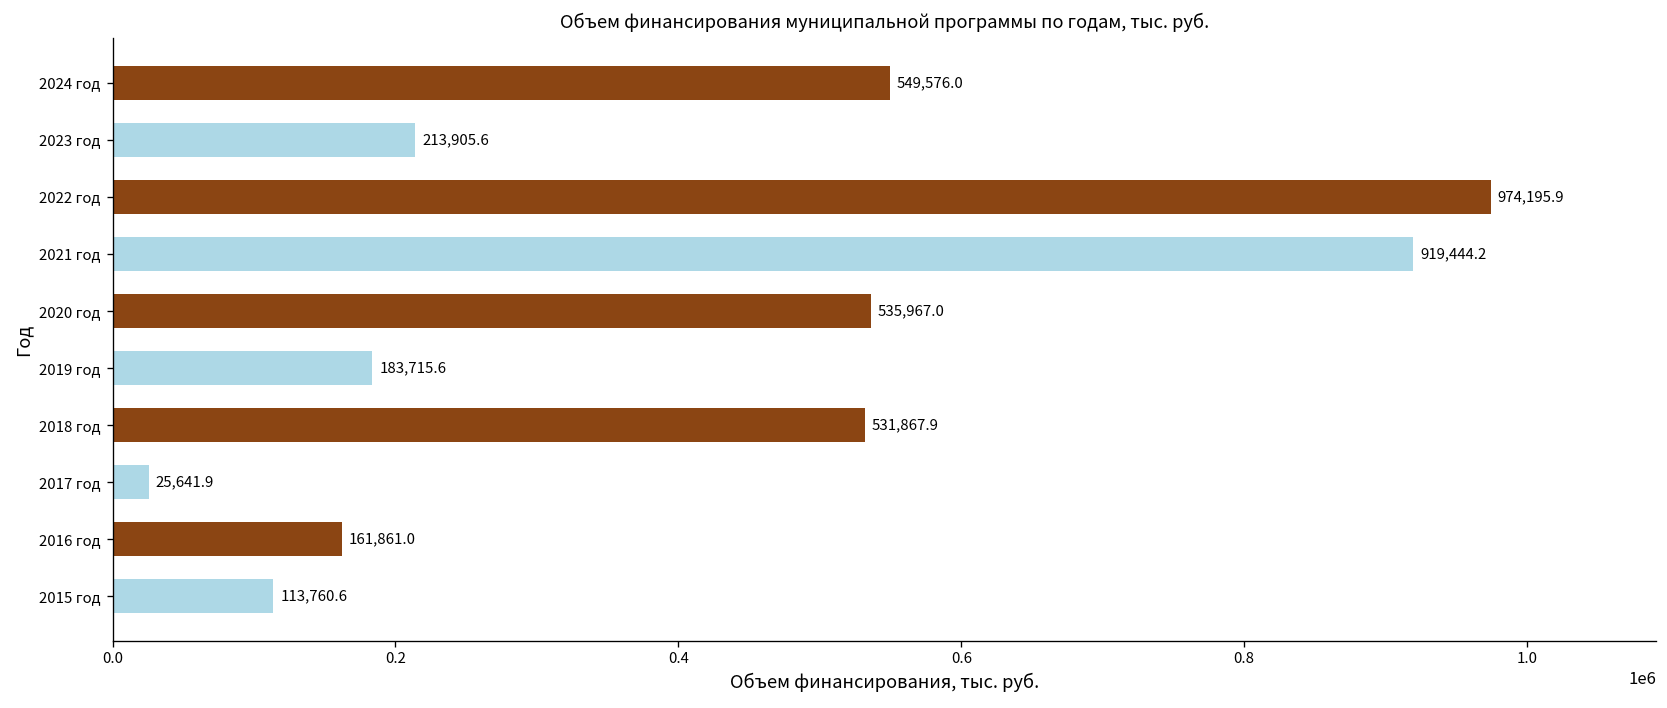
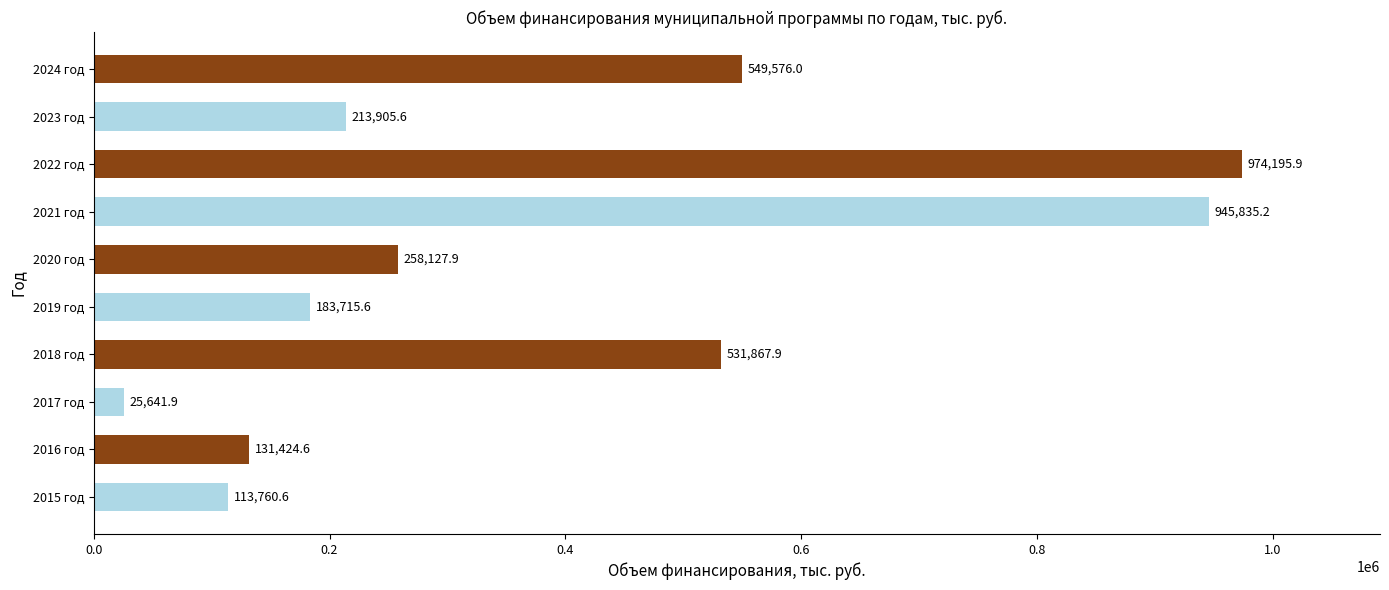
2021 год: 919,444.2 -> 945,835.2
2020 год: 535,967.0 -> 258,127.9
2016 год: 161,861.0 -> 131,424.6
